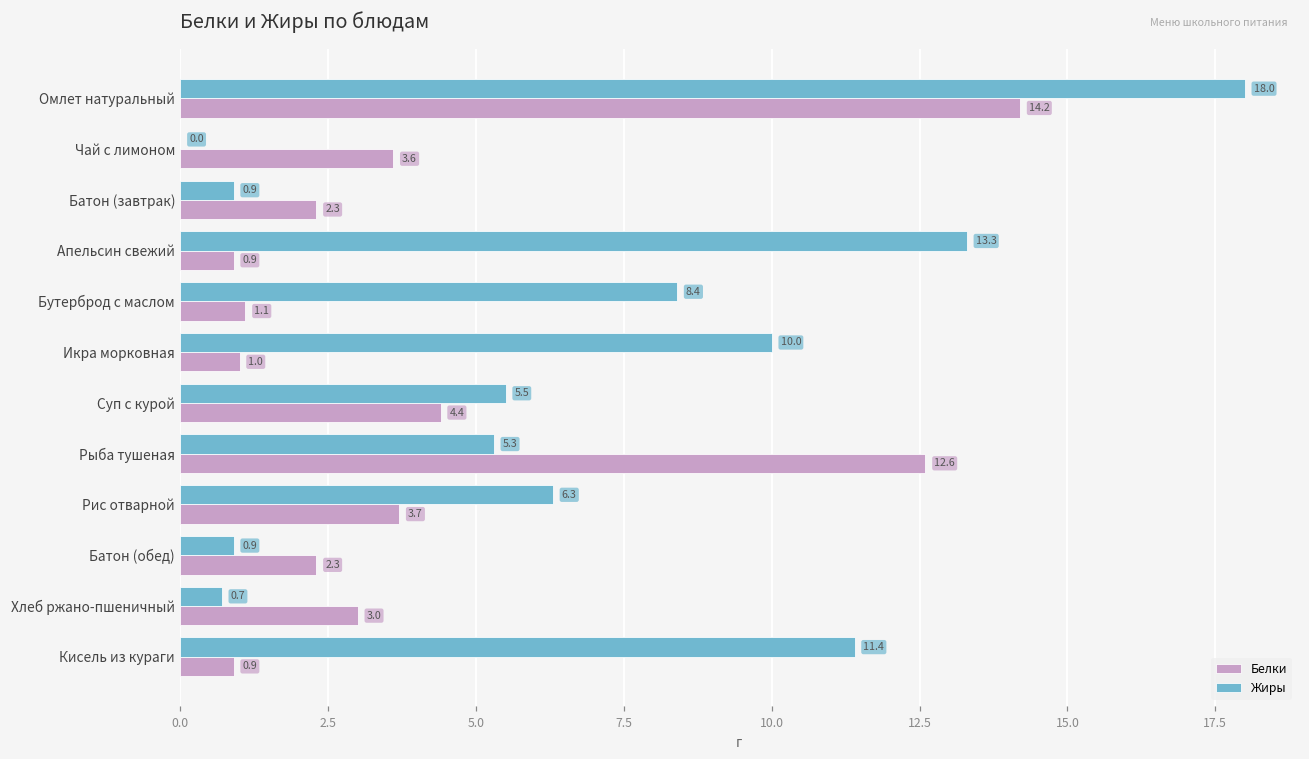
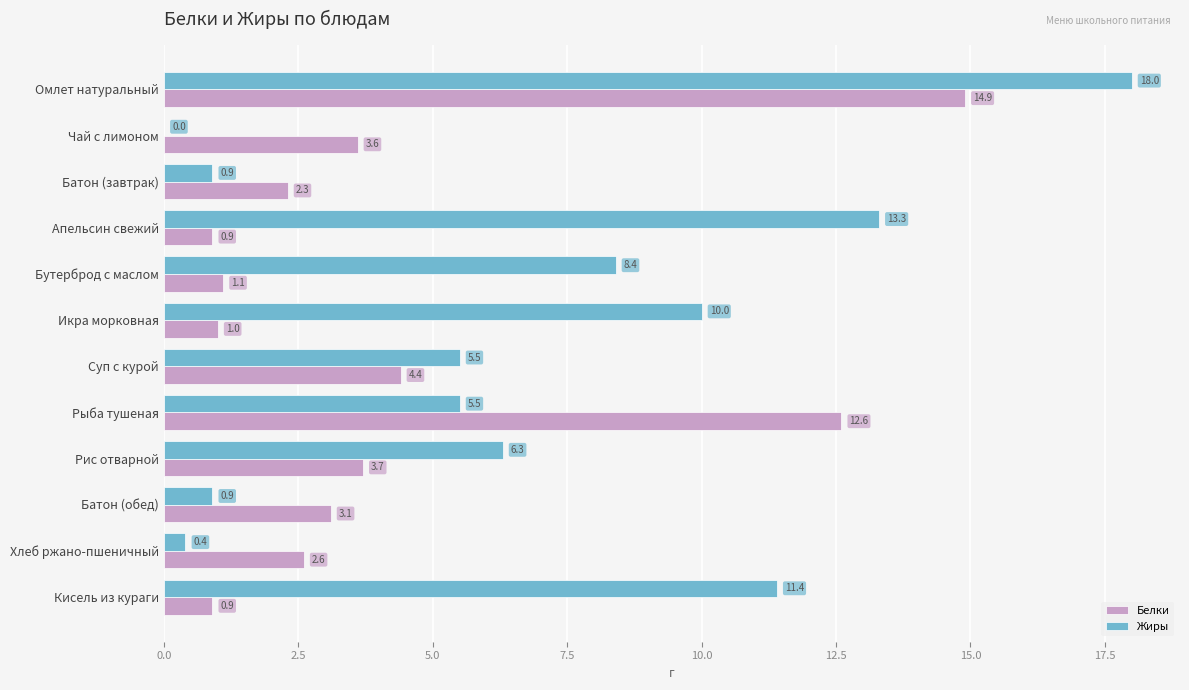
Белки, Омлет натуральный: 14.2 -> 14.9
Жиры, Рыба тушеная: 5.3 -> 5.5
Белки, Батон (обед): 2.3 -> 3.1
Жиры, Хлеб ржано-пшеничный: 0.7 -> 0.4
Белки, Хлеб ржано-пшеничный: 3.0 -> 2.6
